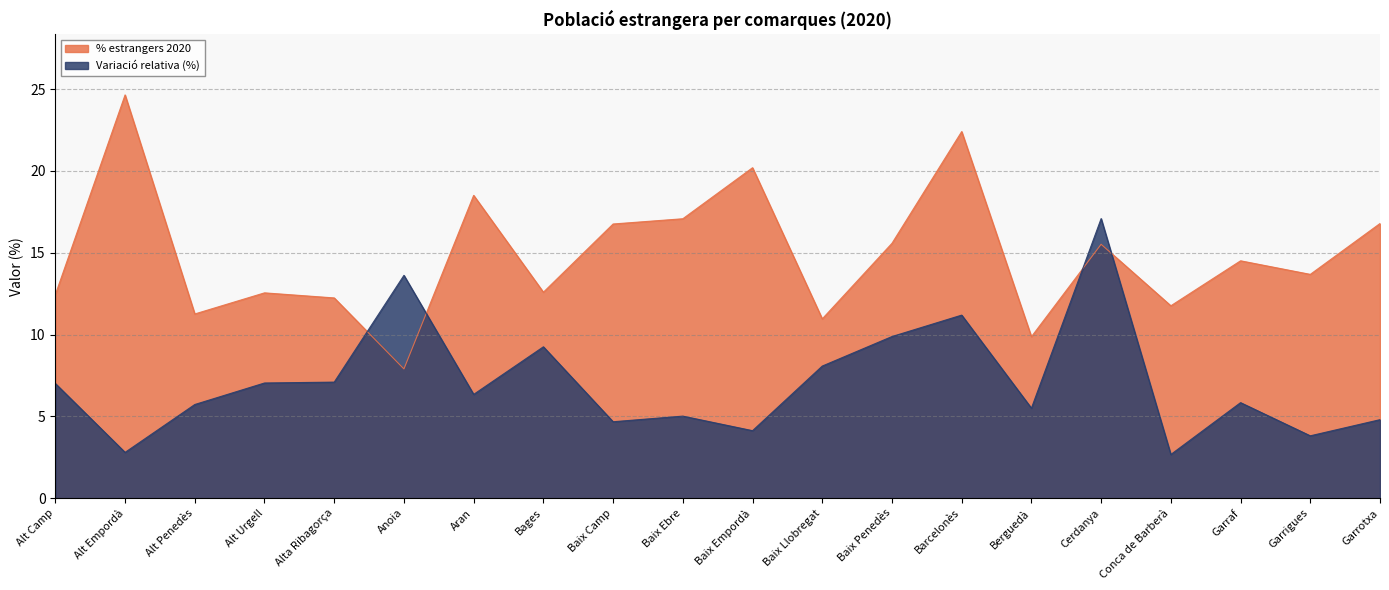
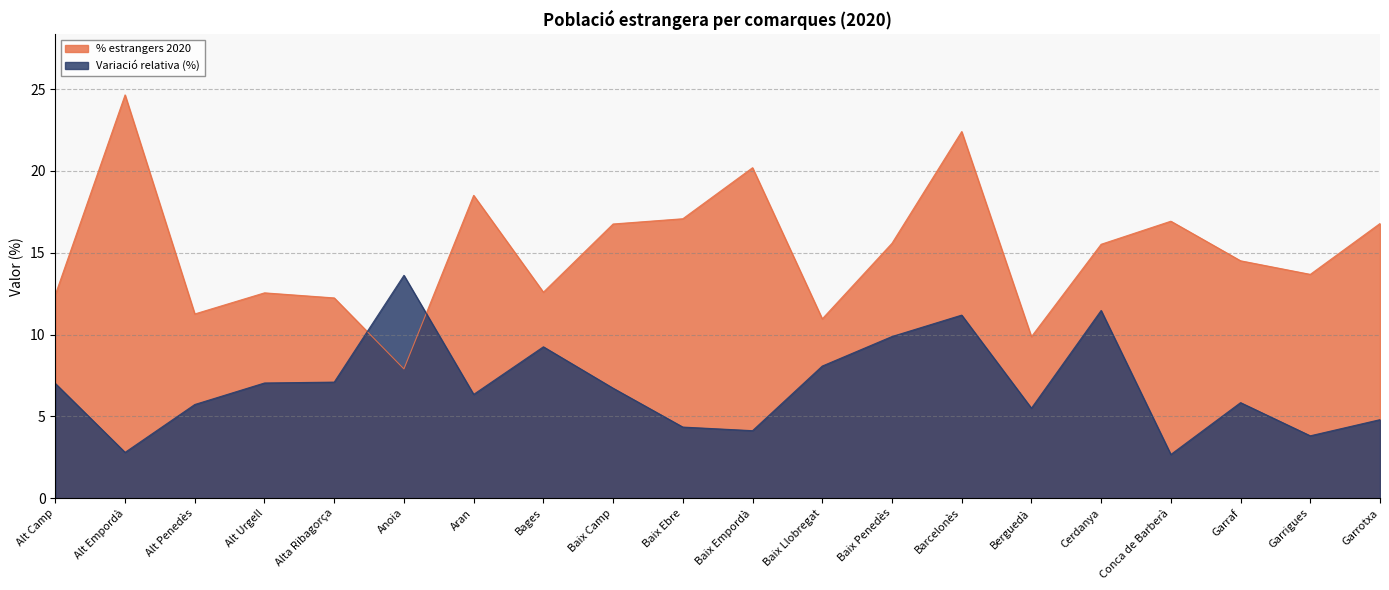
Variació relativa (%), Baix Camp: 4.7 -> 6.7
Variació relativa (%), Baix Ebre: 5.0 -> 4.3
Variació relativa (%), Cerdanya: 17.1 -> 11.5
% estrangers 2020, Conca de Barberà: 11.8 -> 16.9
